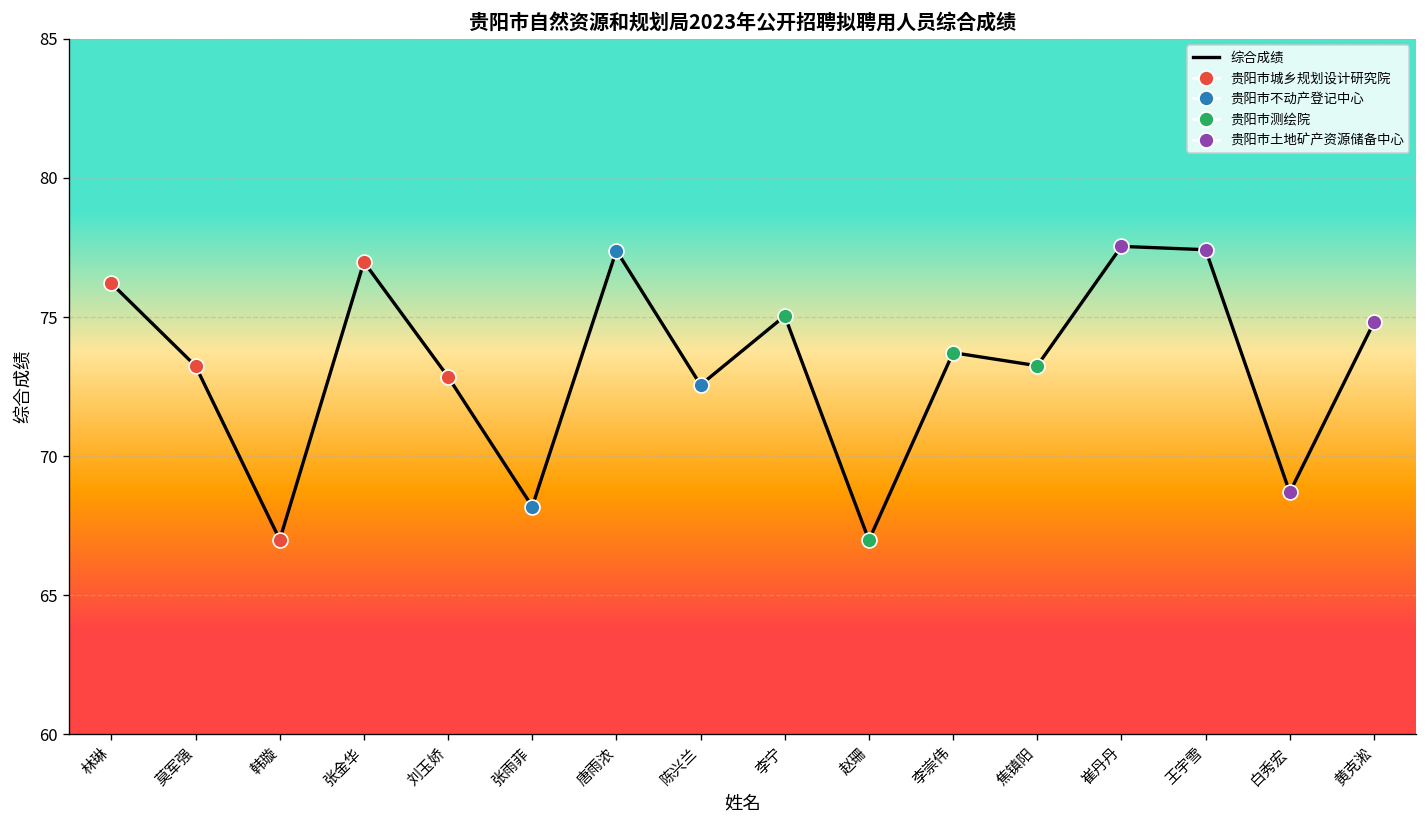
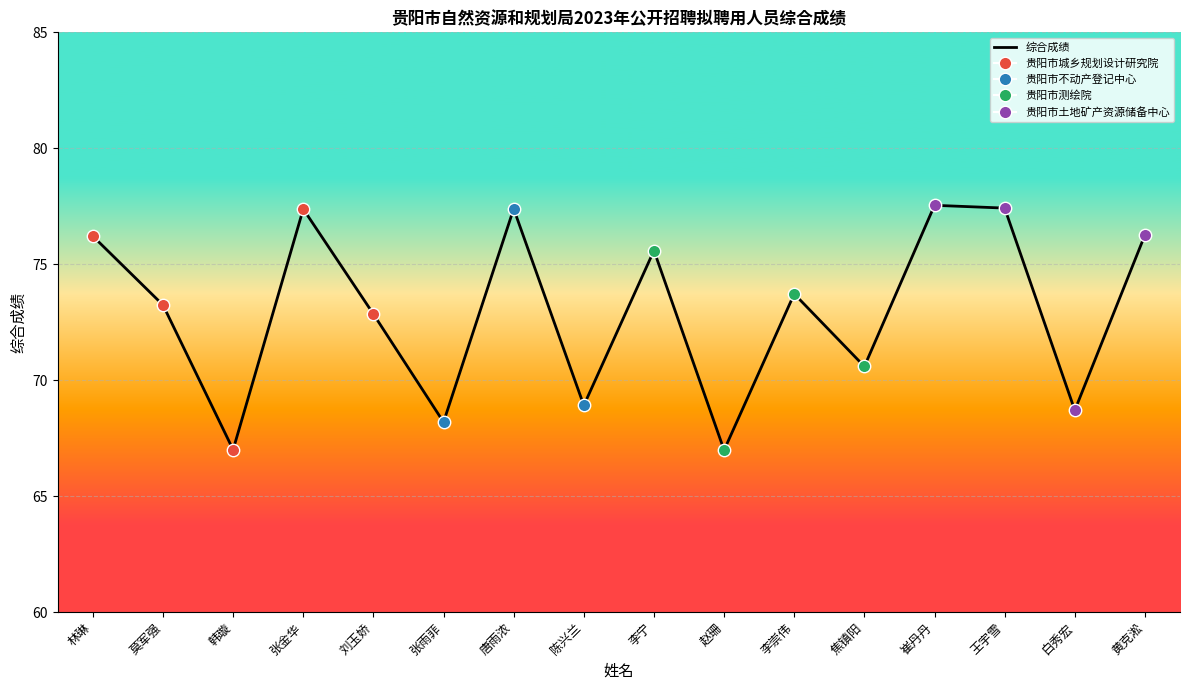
综合成绩, 张金华: 77.0 -> 77.4
综合成绩, 陈兴兰: 72.6 -> 68.9
综合成绩, 李宁: 75.0 -> 75.6
综合成绩, 焦镇阳: 73.3 -> 70.6
综合成绩, 黄克淞: 74.8 -> 76.3
